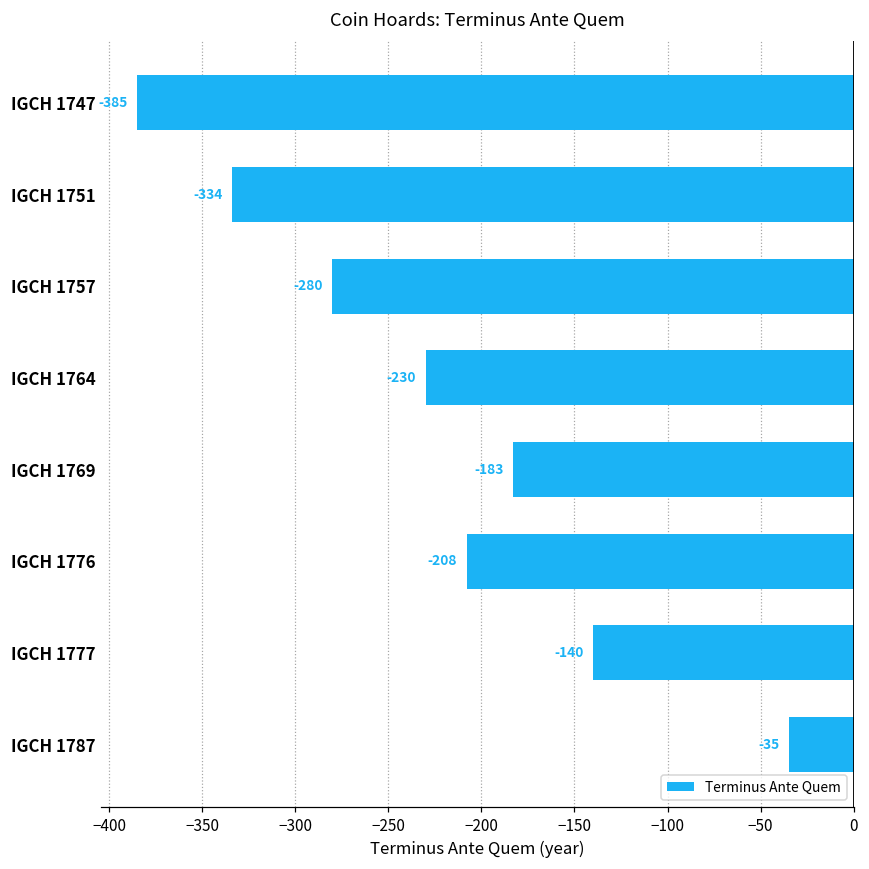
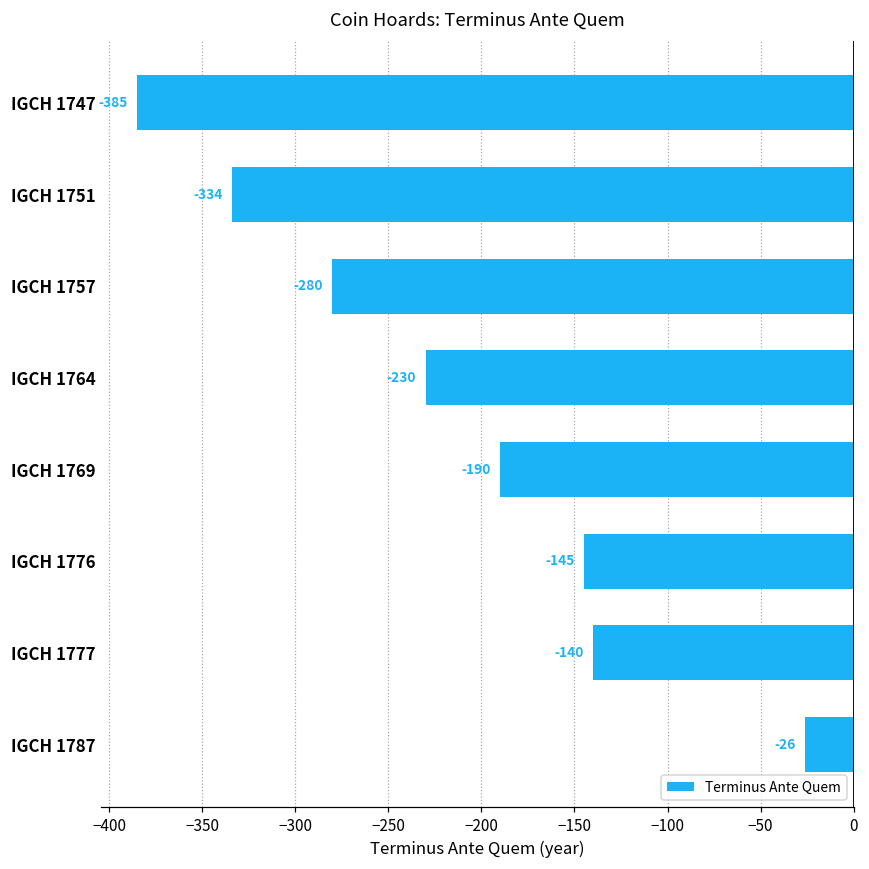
IGCH 1769: -183 -> -190
IGCH 1776: -208 -> -145
IGCH 1787: -35 -> -26
